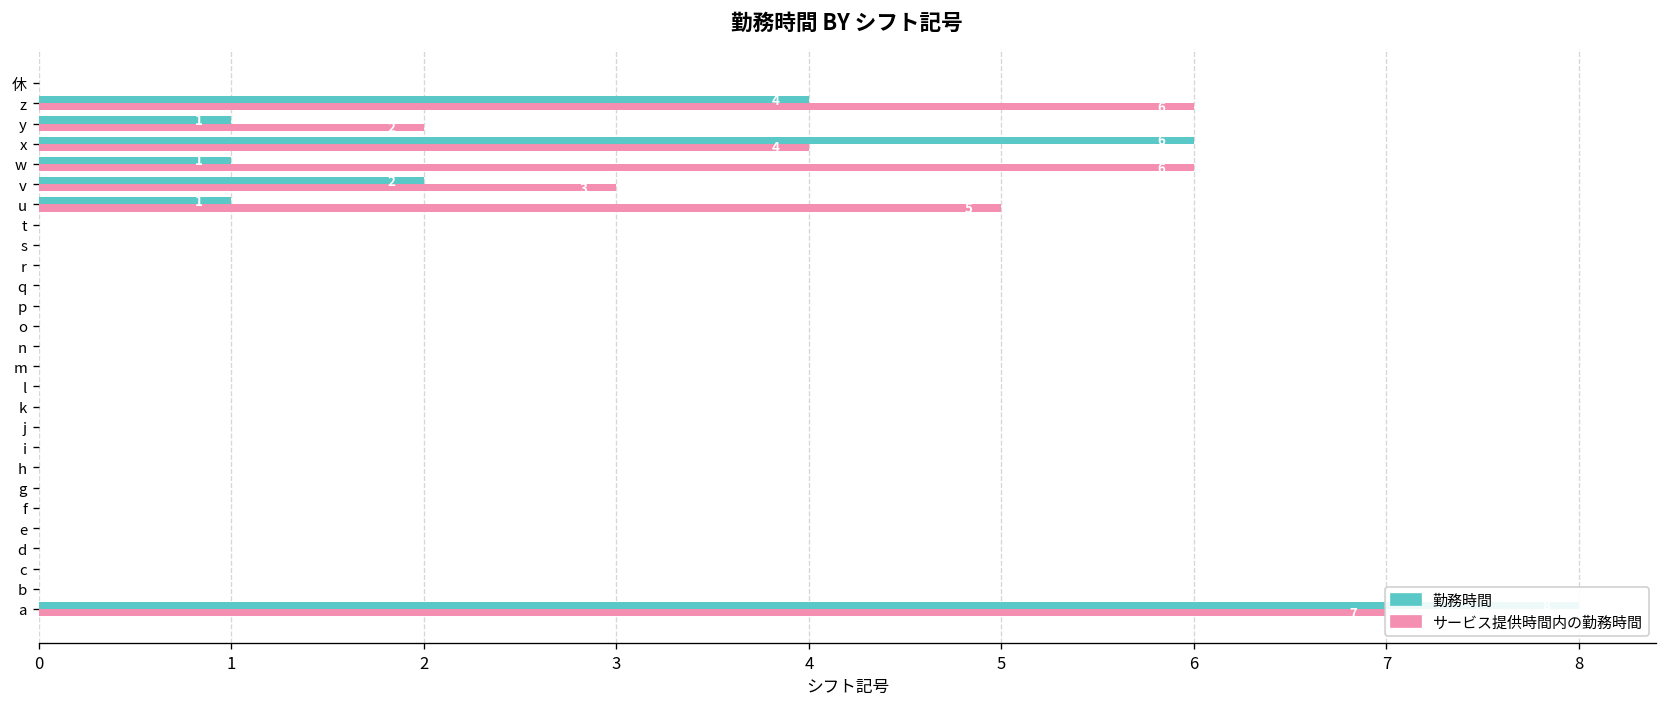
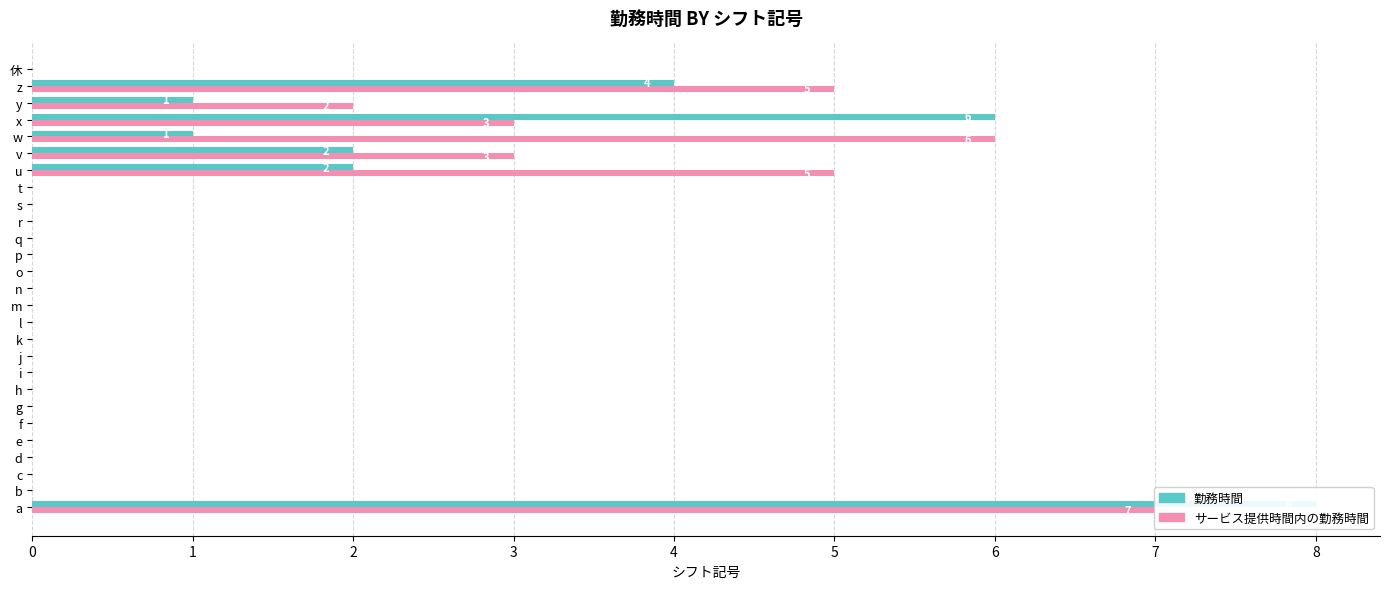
サービス提供時間内の勤務時間, z: 6 -> 5
サービス提供時間内の勤務時間, x: 4 -> 3
勤務時間, u: 1 -> 2
